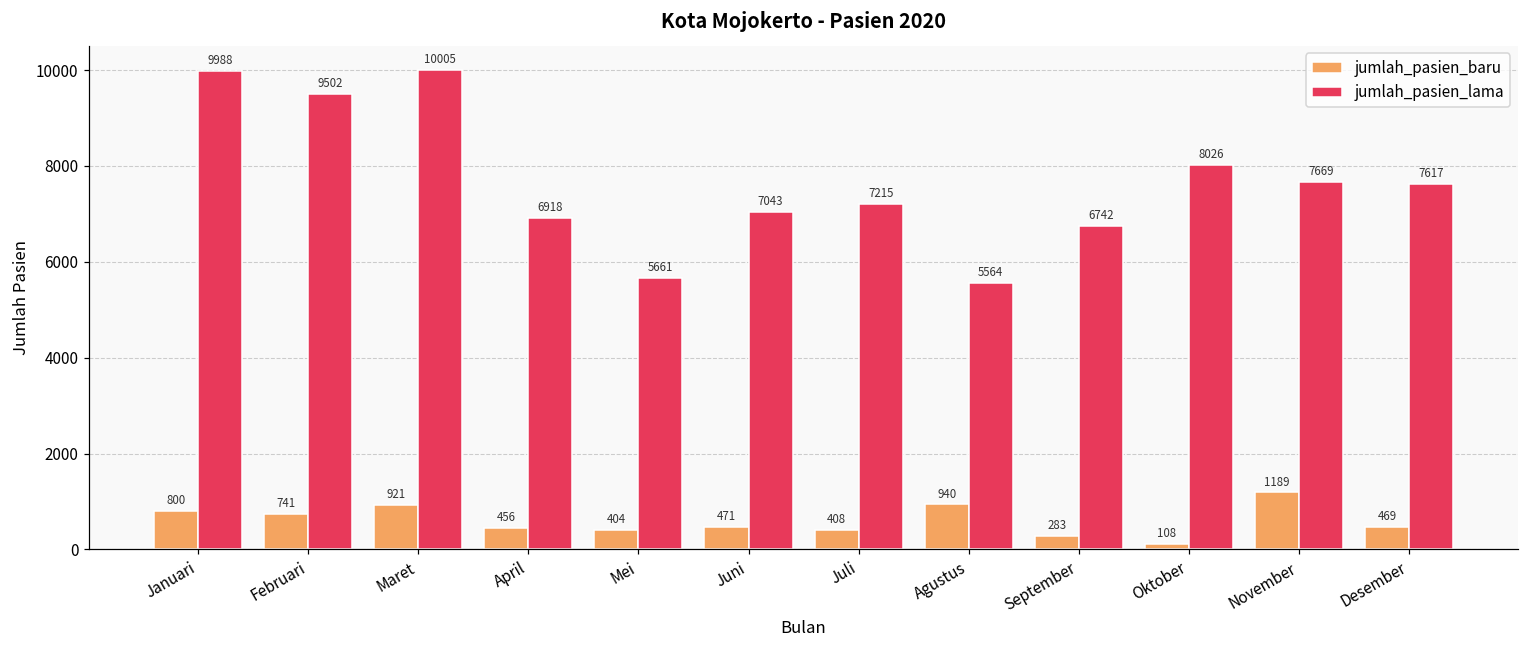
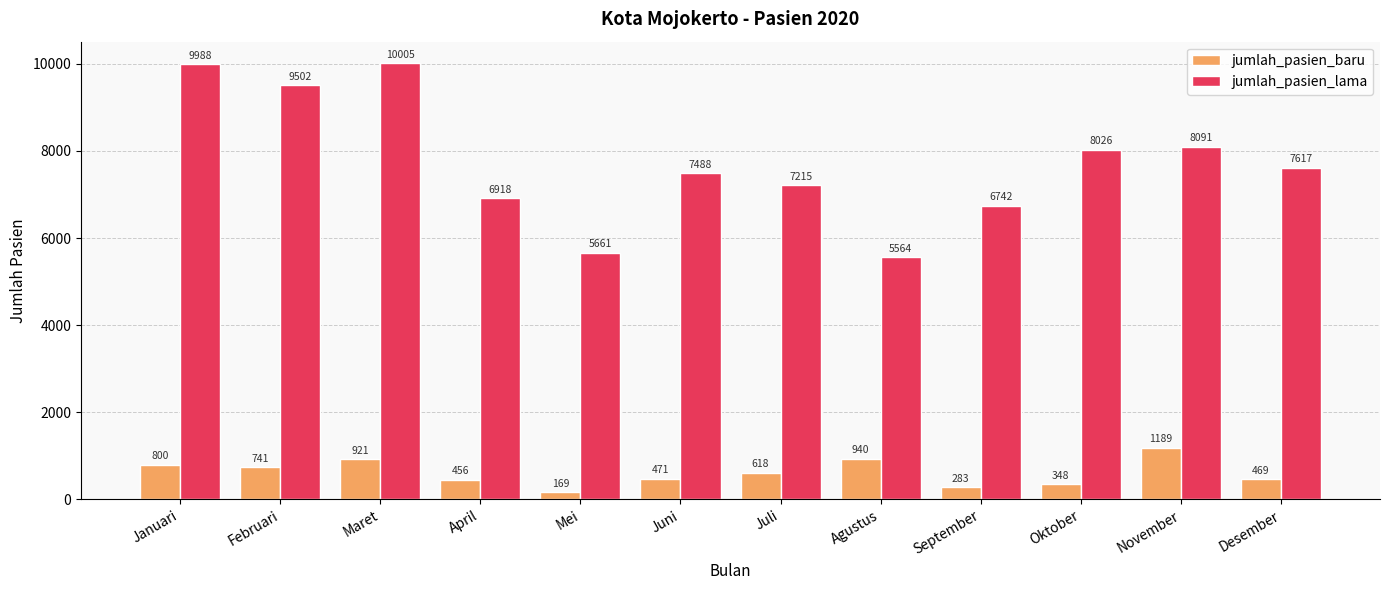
jumlah_pasien_baru, Mei: 404 -> 169
jumlah_pasien_lama, Juni: 7043 -> 7488
jumlah_pasien_baru, Juli: 408 -> 618
jumlah_pasien_baru, Oktober: 108 -> 348
jumlah_pasien_lama, November: 7669 -> 8091
